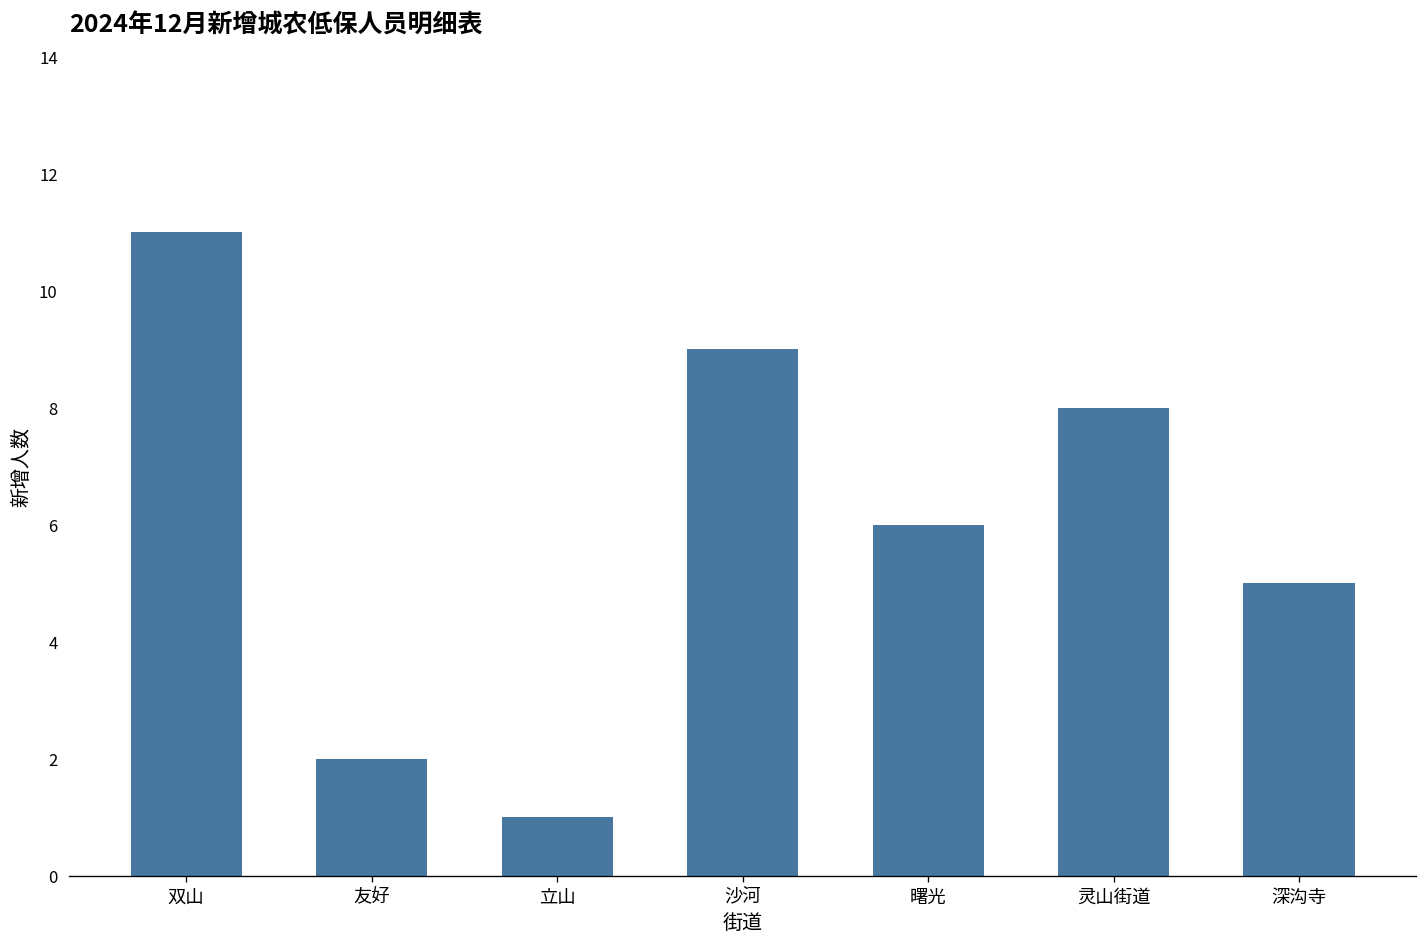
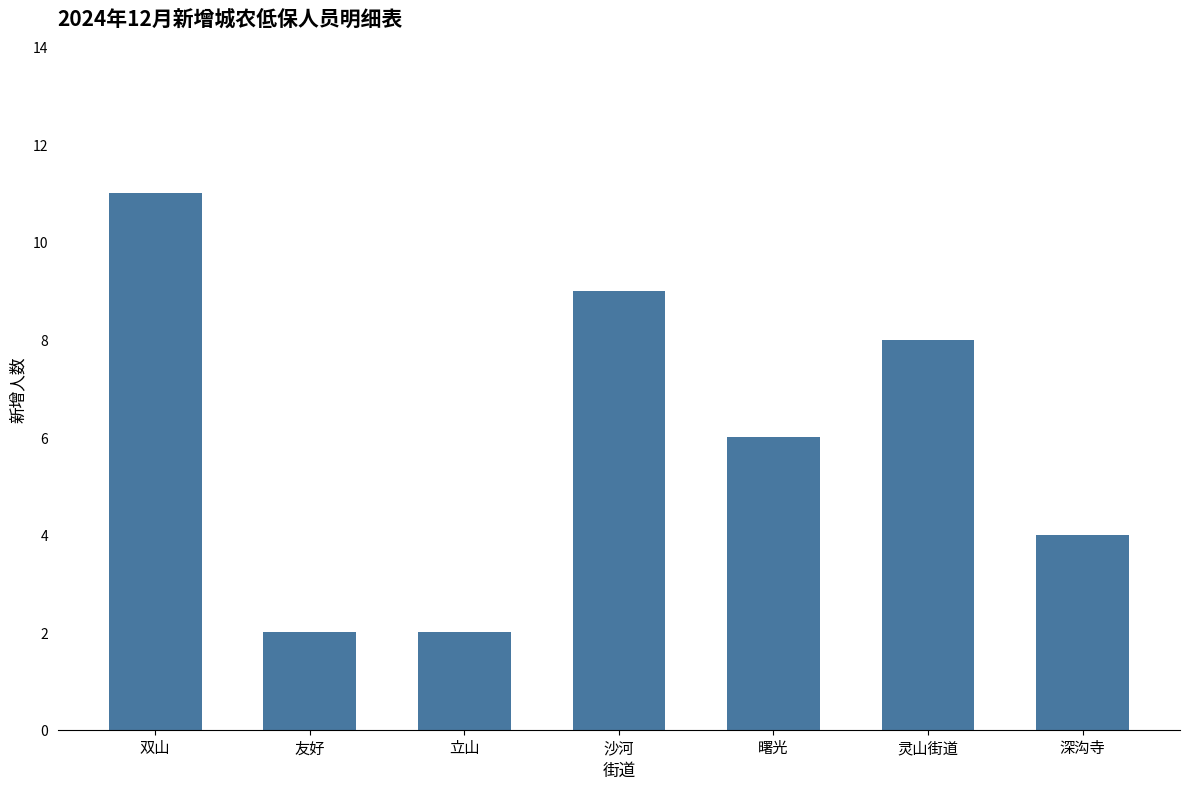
立山: 1 -> 2
深沟寺: 5 -> 4
